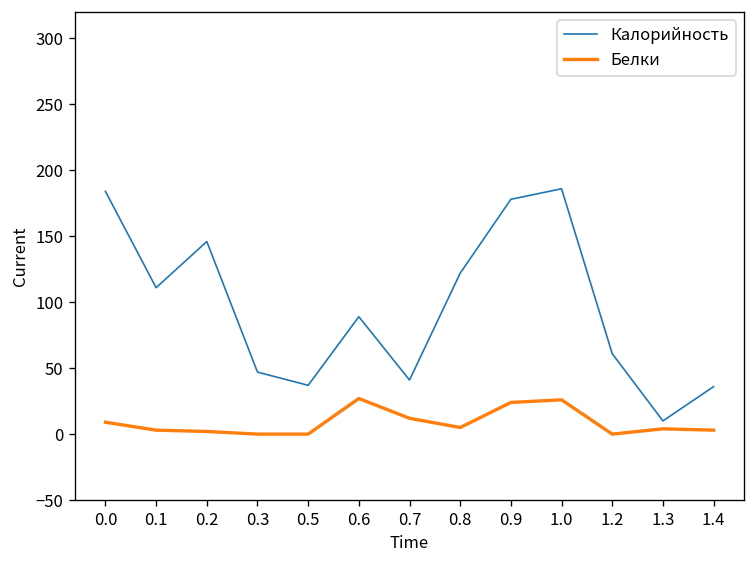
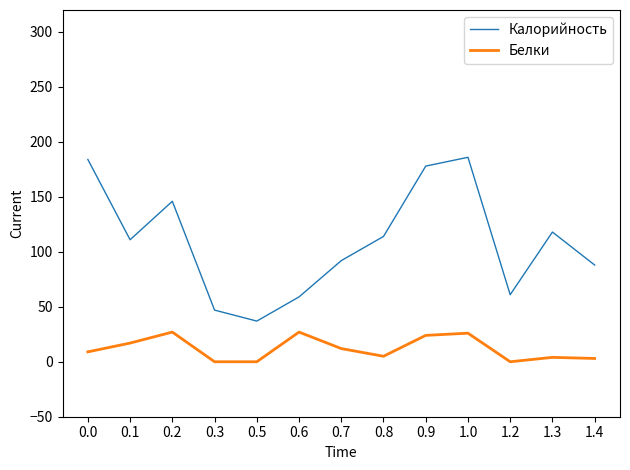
Белки, 0.1: 3 -> 17
Белки, 0.2: 2 -> 27
Калорийность, 0.6: 89 -> 59
Калорийность, 0.7: 41 -> 92
Калорийность, 0.8: 122 -> 114
Калорийность, 1.3: 10 -> 118
Калорийность, 1.4: 36 -> 88
